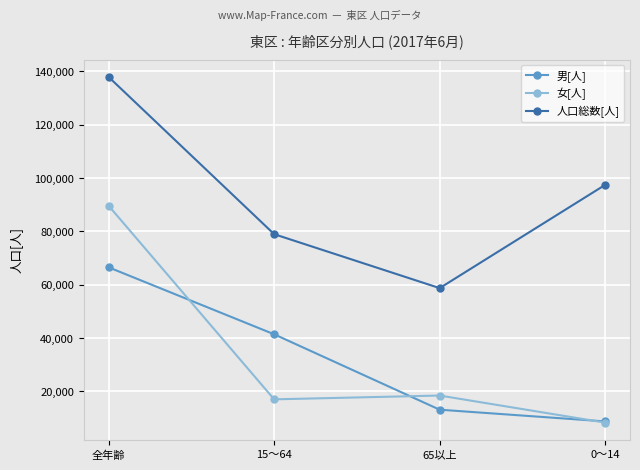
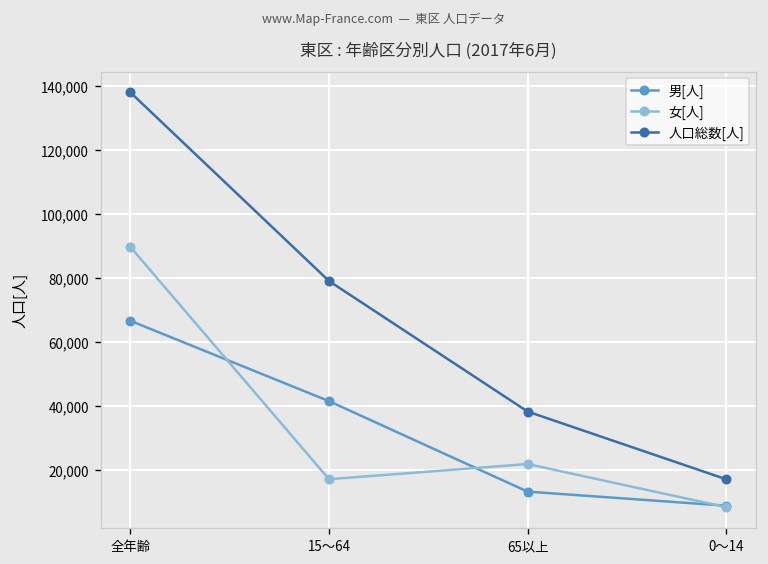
女[人], 65以上: 18,000 -> 22,000
人口総数[人], 65以上: 59,000 -> 38,000
人口総数[人], 0～14: 97,000 -> 17,000
